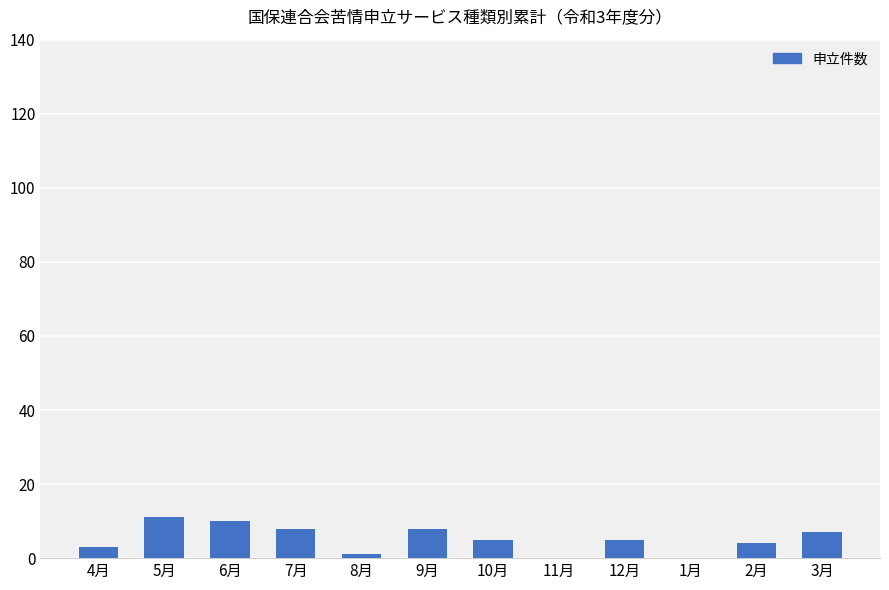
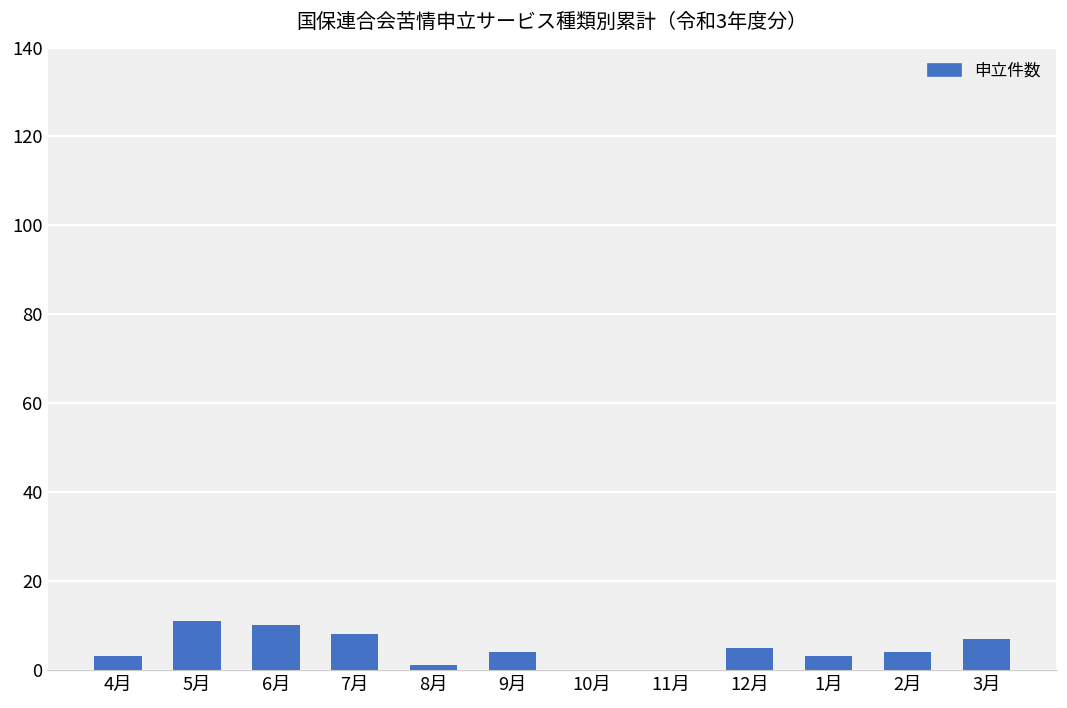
9月: 8 -> 4
10月: 5 -> 0
1月: 0 -> 3
